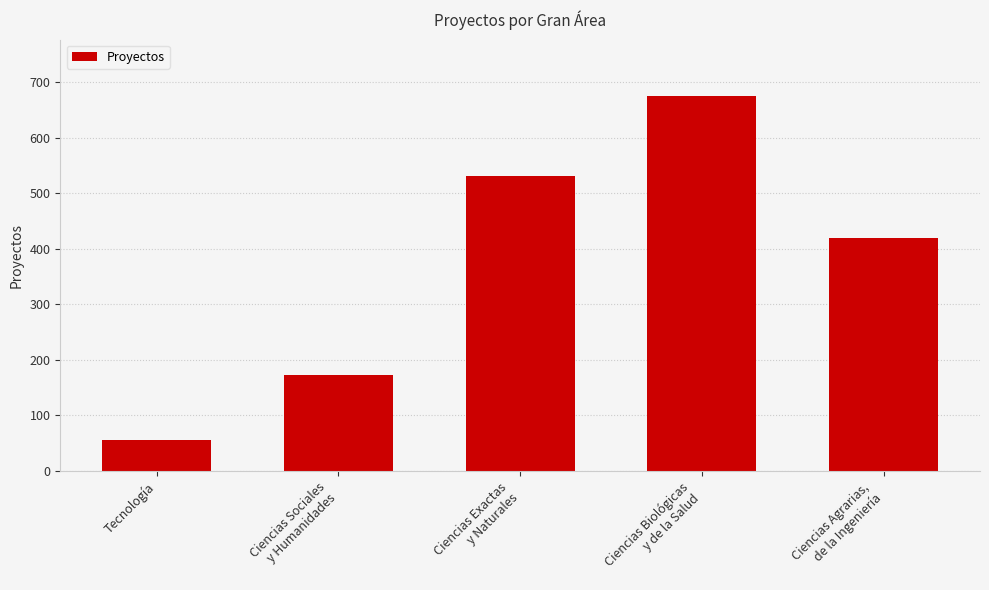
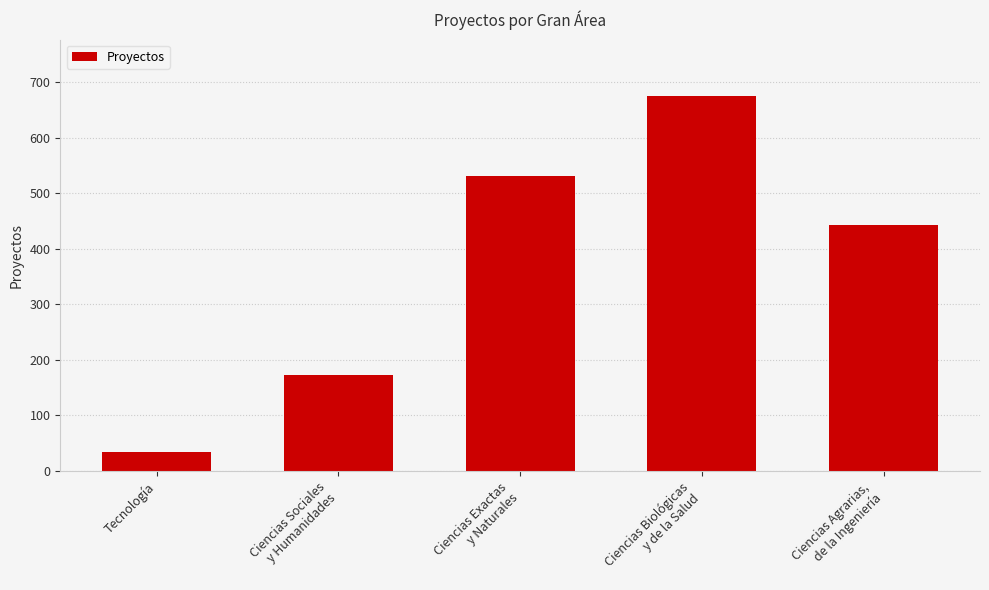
Tecnología: 60 -> 40
Ciencias Agrarias, de la Ingeniería: 420 -> 440
